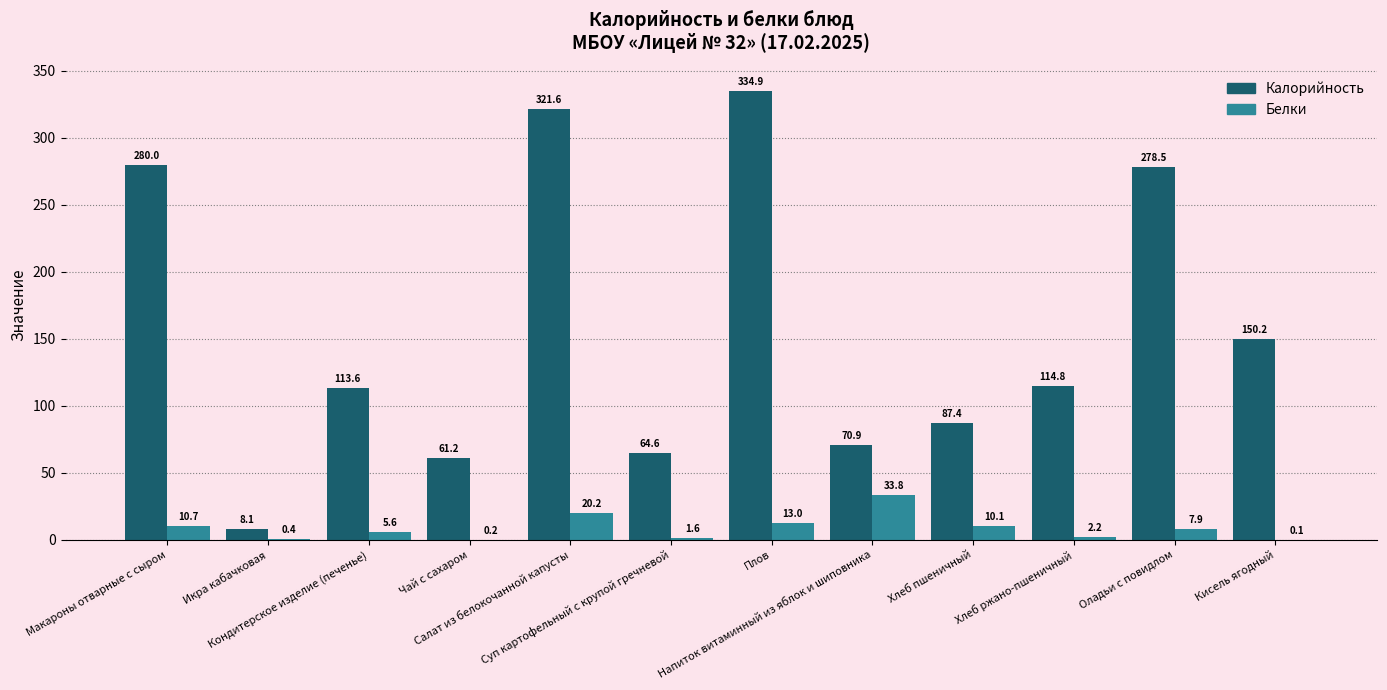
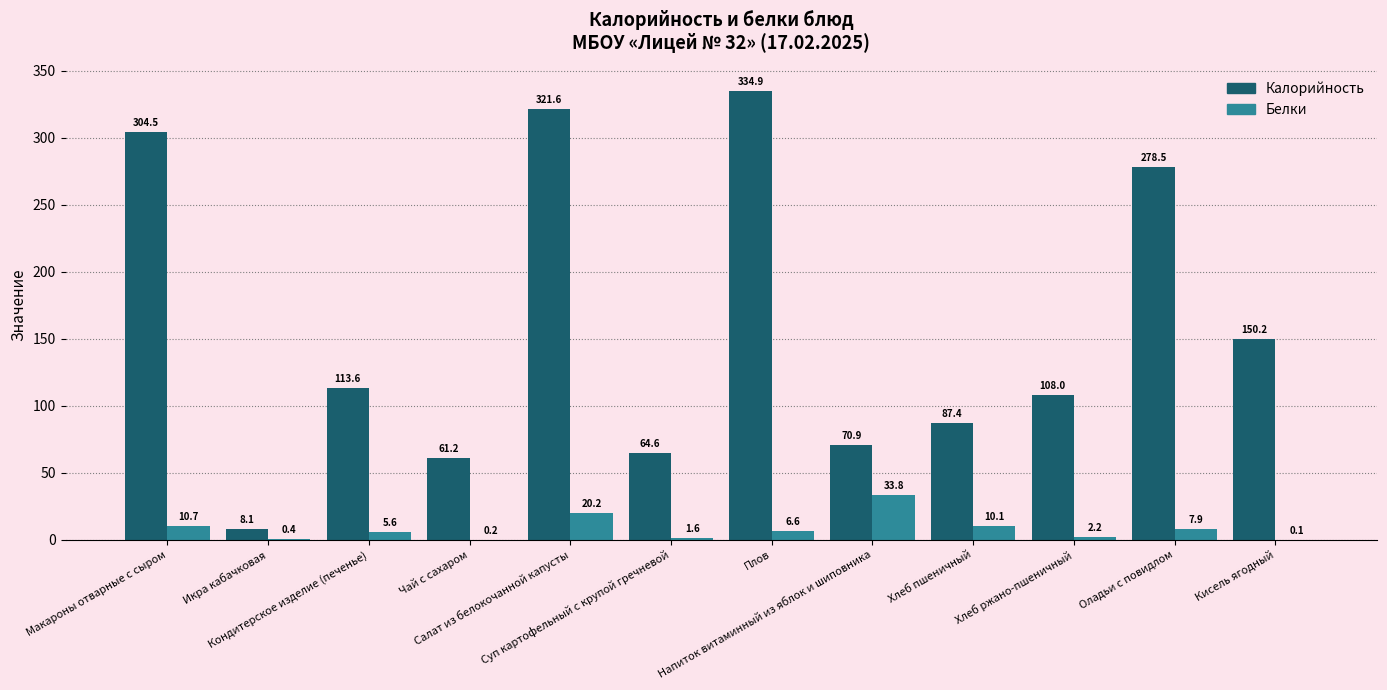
Калорийность, Макароны отварные с сыром: 280.0 -> 304.5
Белки, Плов: 13.0 -> 6.6
Калорийность, Хлеб ржано-пшеничный: 114.8 -> 108.0
